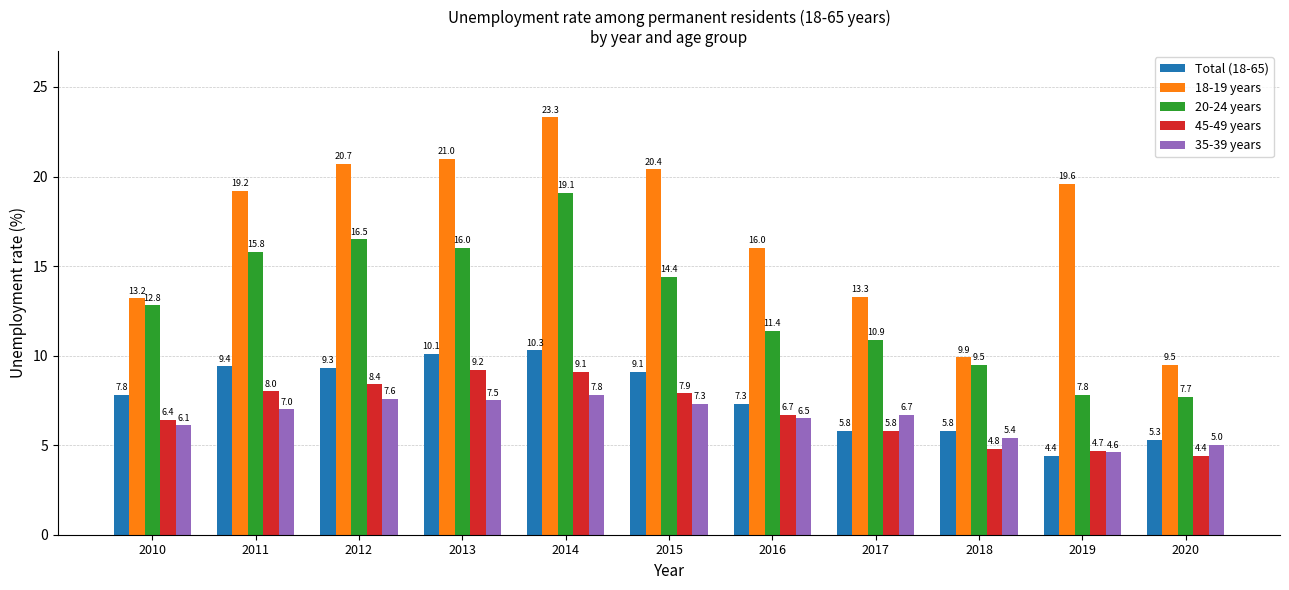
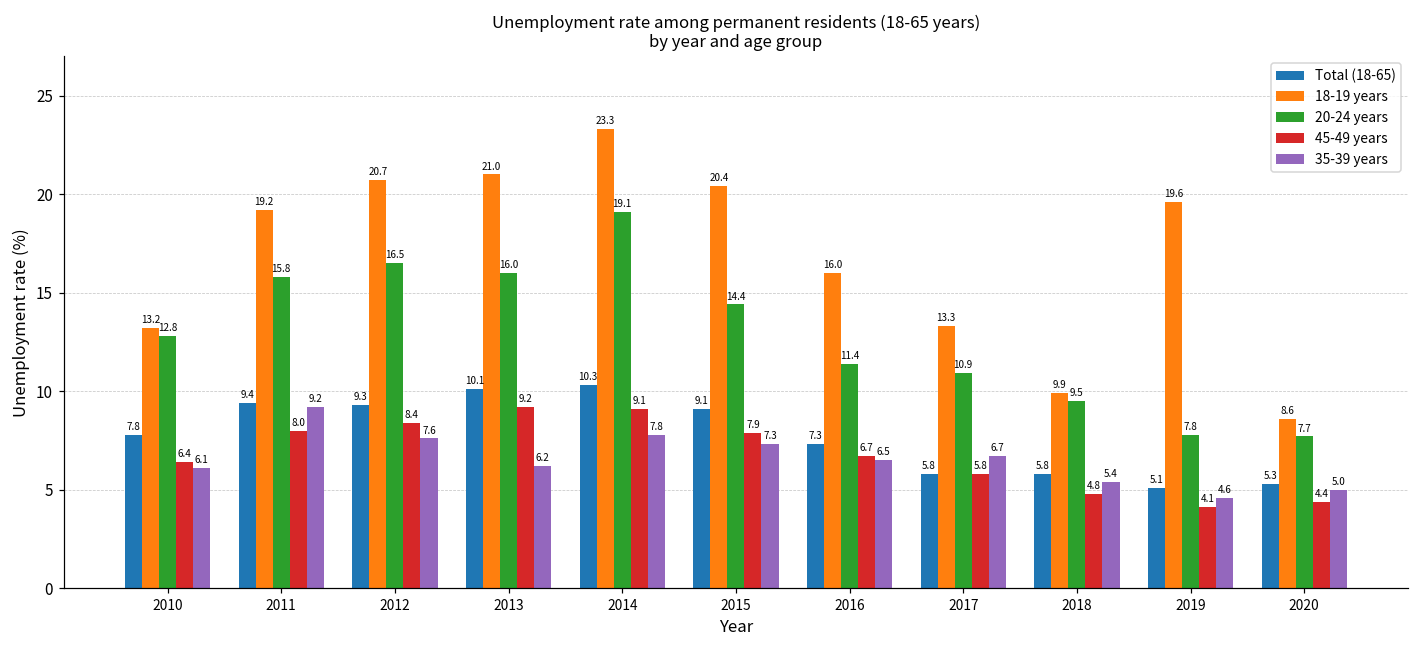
35-39 years, 2011: 7.0 -> 9.2
35-39 years, 2013: 7.5 -> 6.2
Total (18-65), 2019: 4.4 -> 5.1
45-49 years, 2019: 4.7 -> 4.1
18-19 years, 2020: 9.5 -> 8.6
